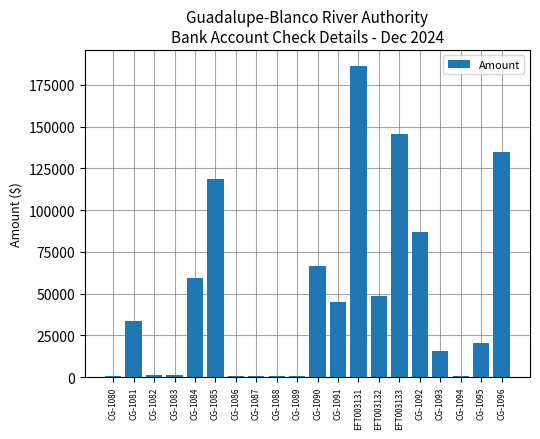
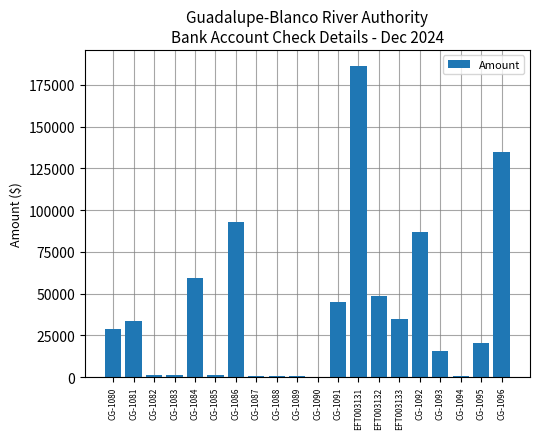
CG-1080: 1000 -> 29000
CG-1085: 119000 -> 1000
CG-1086: 1000 -> 93000
CG-1090: 66000 -> 0
EFT003133: 146000 -> 35000
